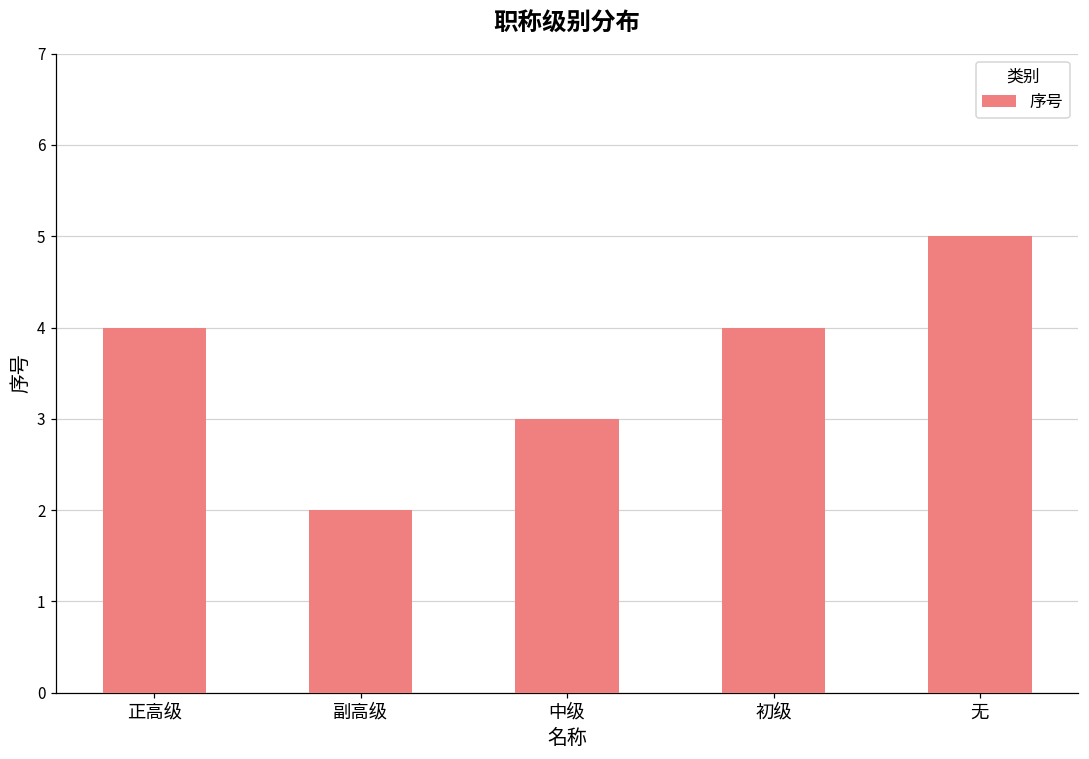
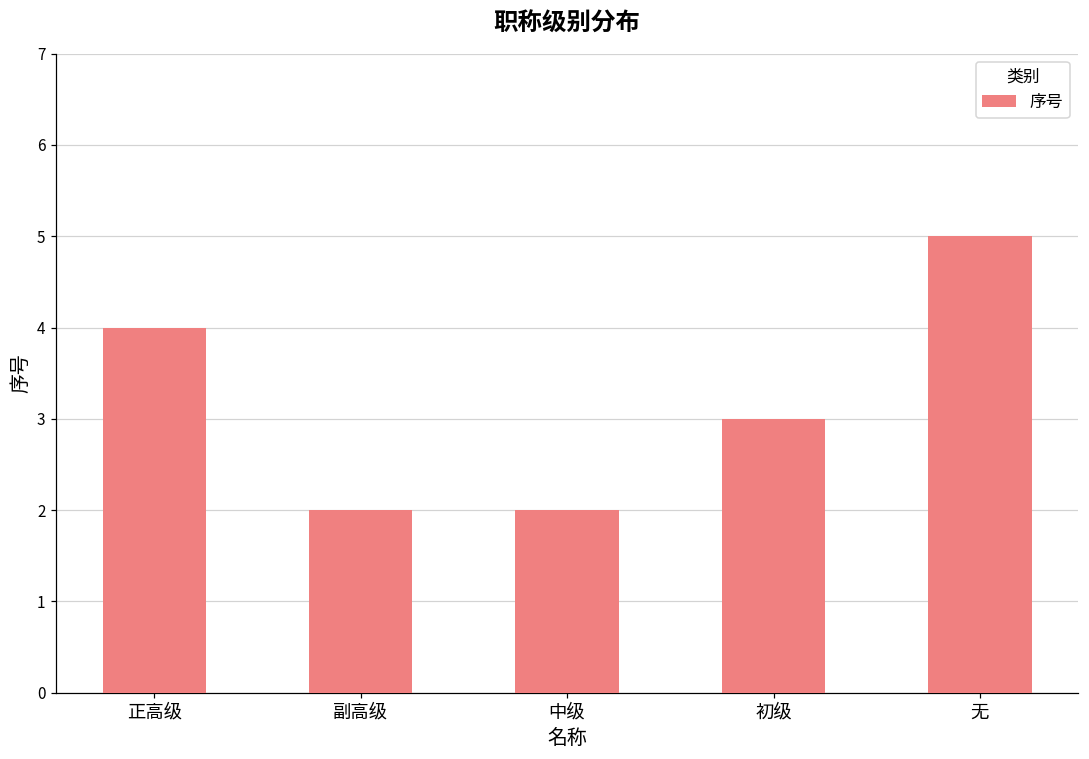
中级: 3 -> 2
初级: 4 -> 3
